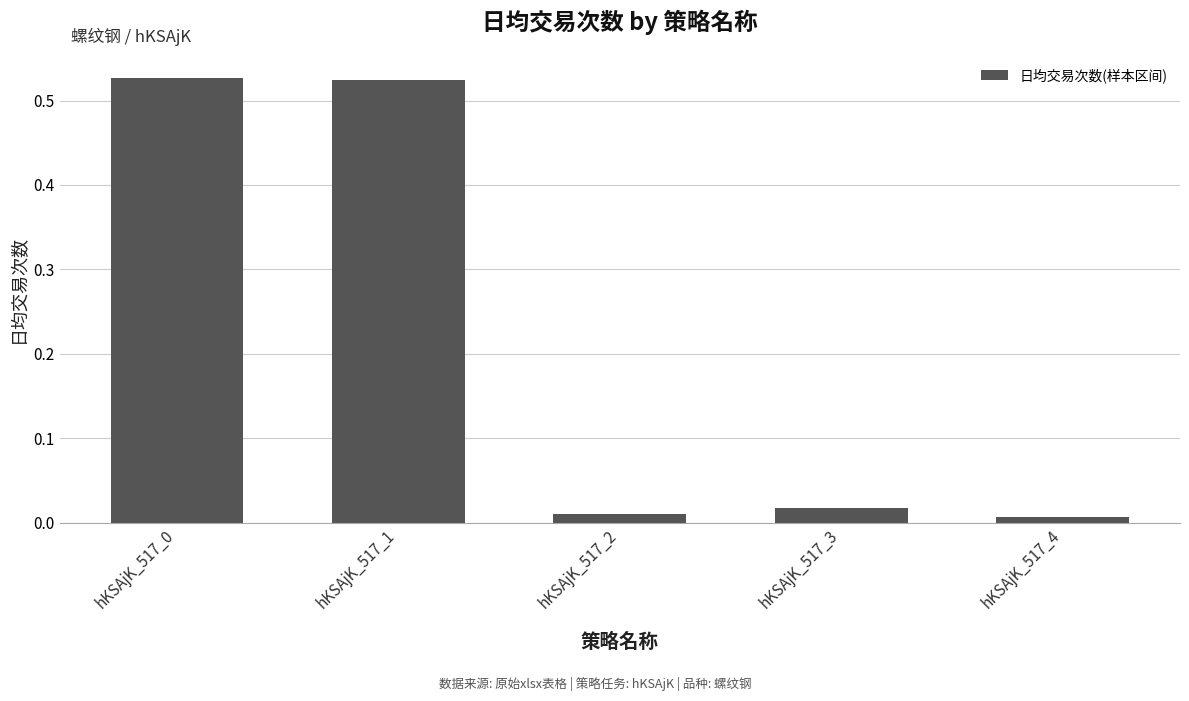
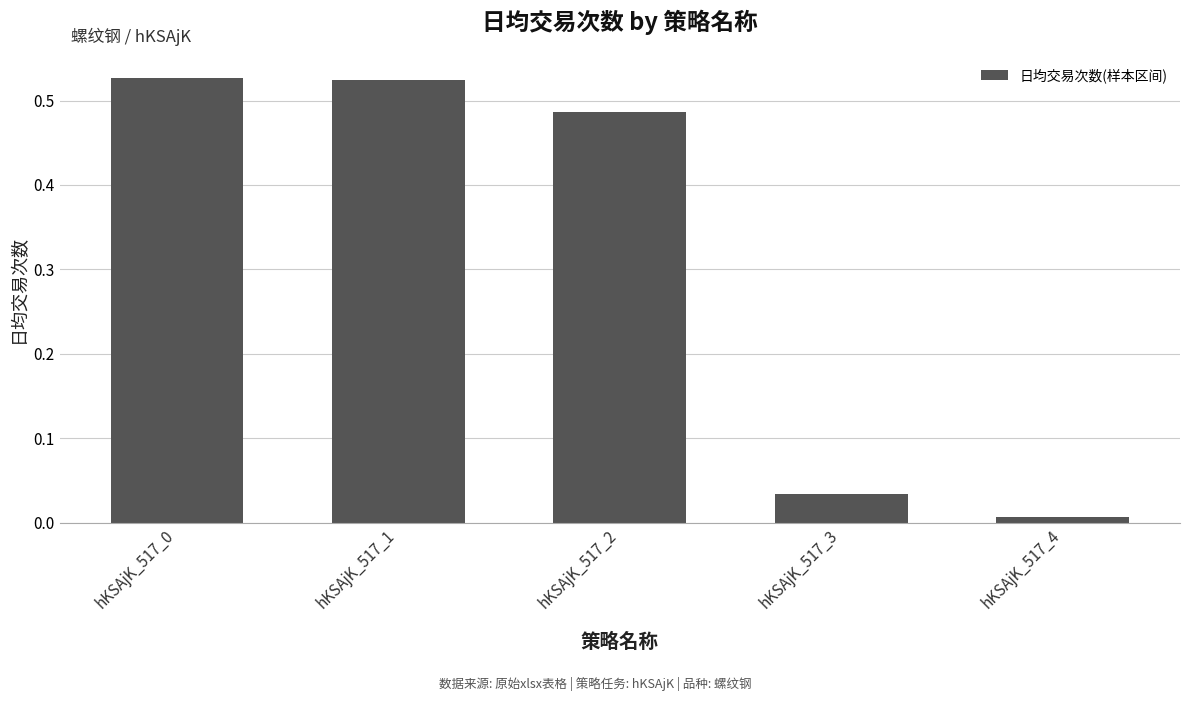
hKSAjK_517_2: 0.01 -> 0.49
hKSAjK_517_3: 0.02 -> 0.03
